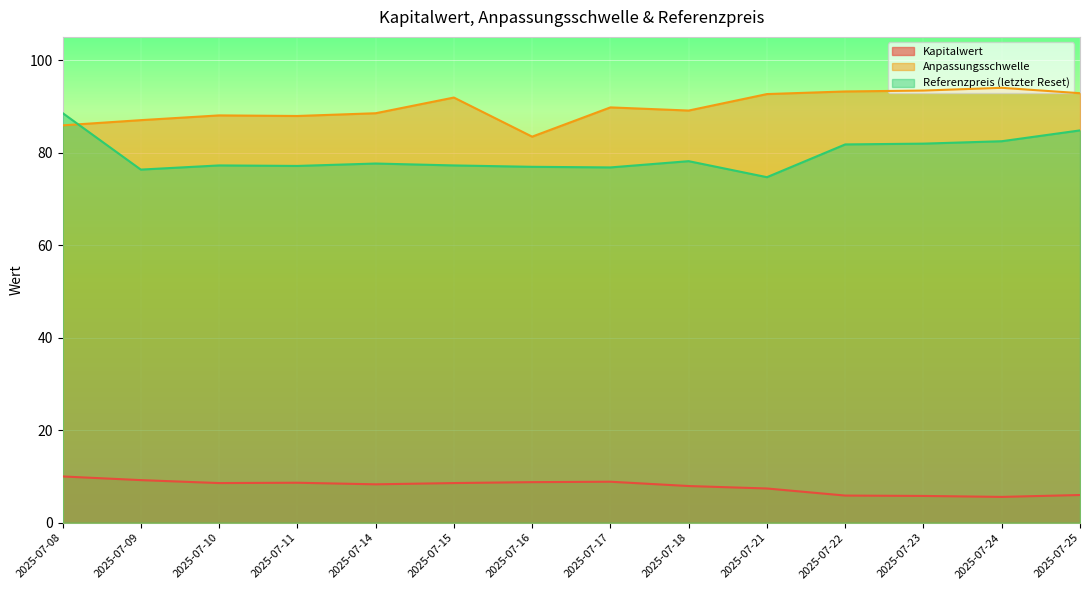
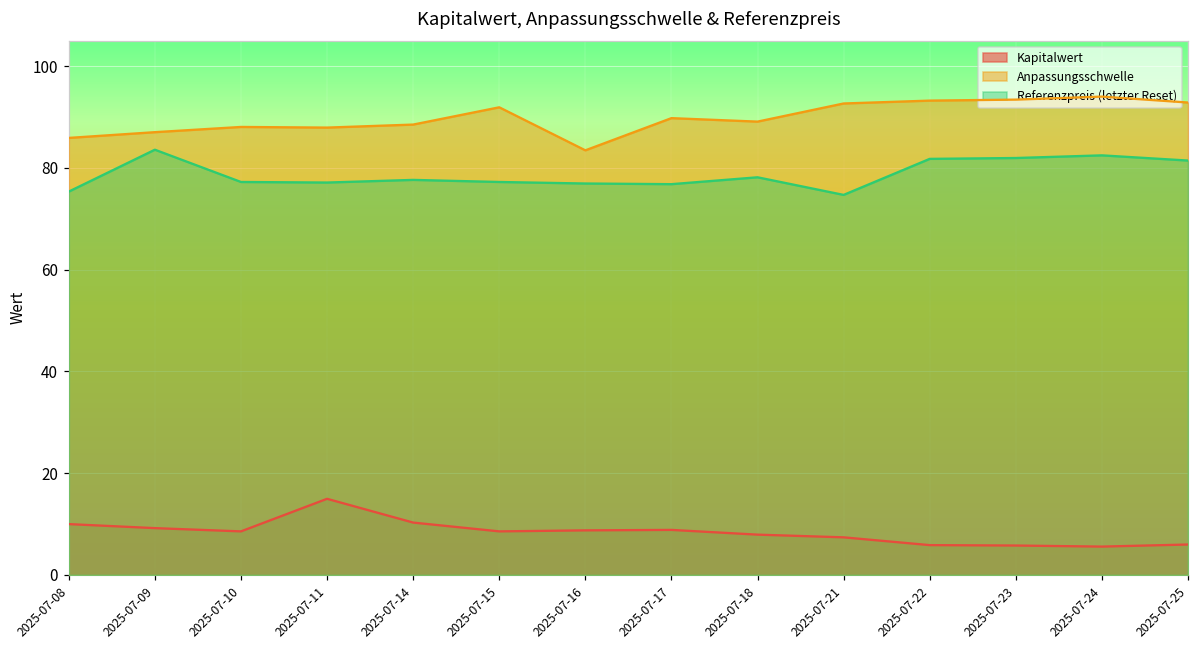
Referenzpreis (letzter Reset), 2025-07-08: 89 -> 75
Referenzpreis (letzter Reset), 2025-07-09: 76 -> 84
Kapitalwert, 2025-07-11: 9 -> 15
Kapitalwert, 2025-07-14: 8 -> 10
Referenzpreis (letzter Reset), 2025-07-25: 85 -> 81
